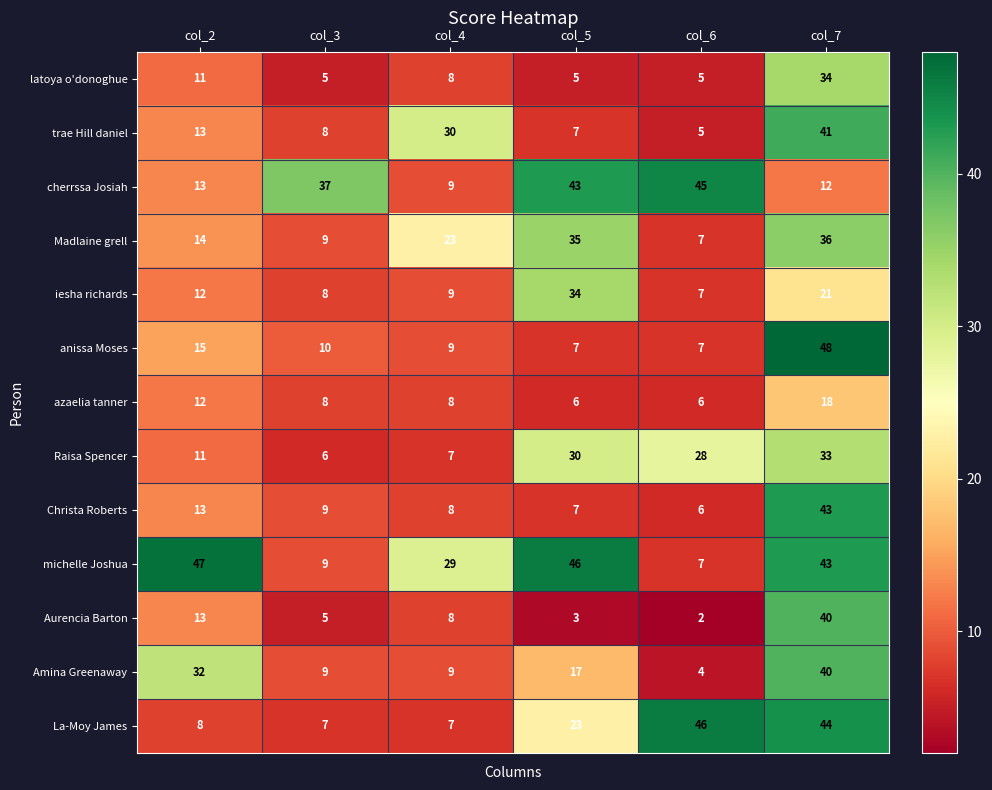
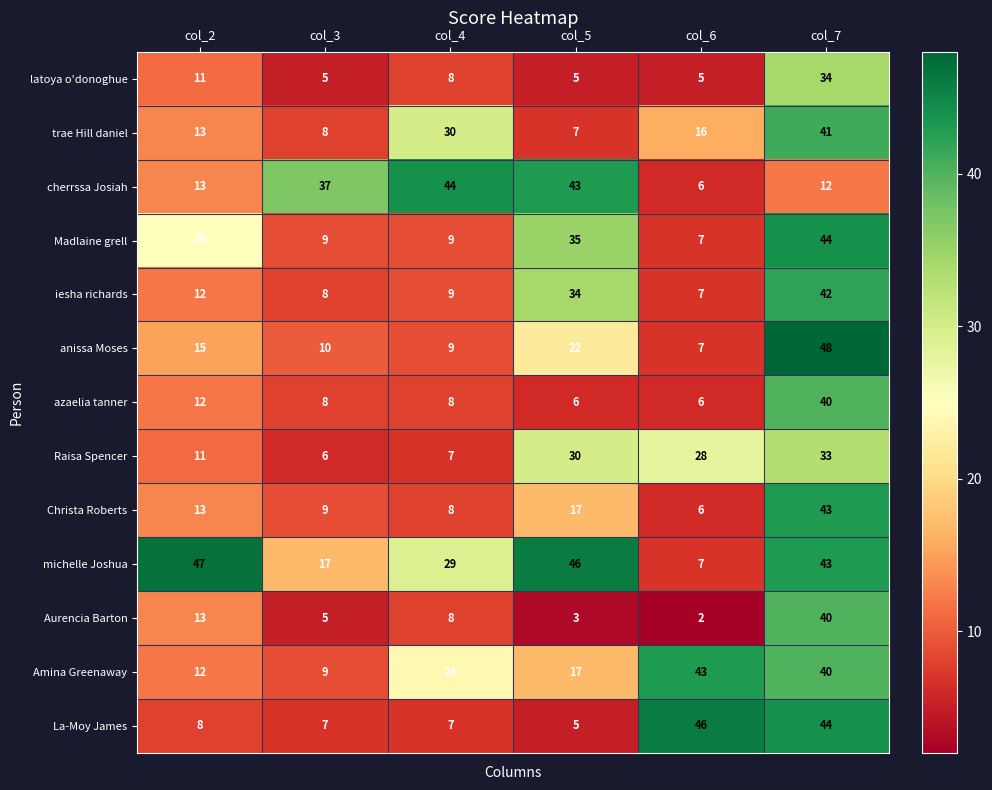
trae Hill daniel, col_6: 5 -> 16
cherrssa Josiah, col_4: 9 -> 44
cherrssa Josiah, col_6: 45 -> 6
Madlaine grell, col_2: 14 -> 25
Madlaine grell, col_4: 23 -> 9
Madlaine grell, col_7: 36 -> 44
iesha richards, col_7: 21 -> 42
anissa Moses, col_5: 7 -> 22
azaelia tanner, col_7: 18 -> 40
Christa Roberts, col_5: 7 -> 17
michelle Joshua, col_3: 9 -> 17
Amina Greenaway, col_2: 32 -> 12
Amina Greenaway, col_4: 9 -> 24
Amina Greenaway, col_6: 4 -> 43
La-Moy James, col_5: 23 -> 5
